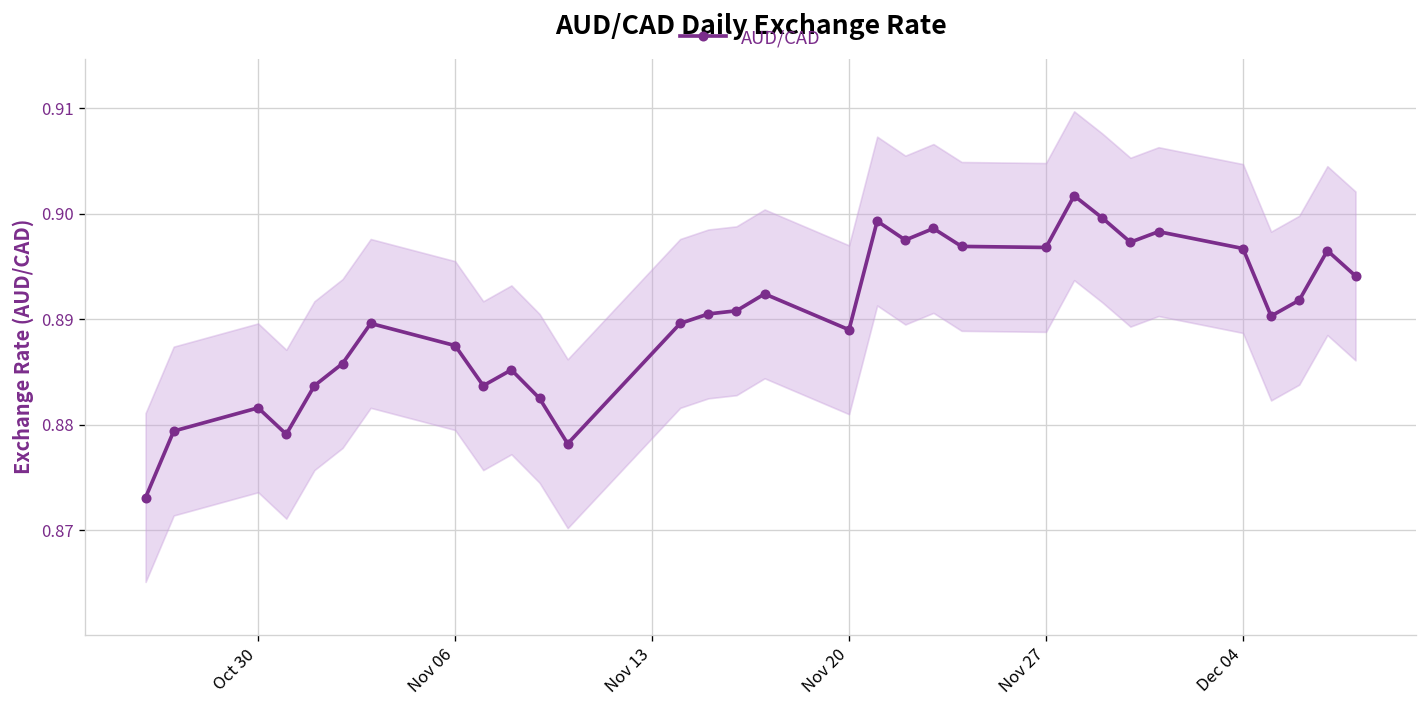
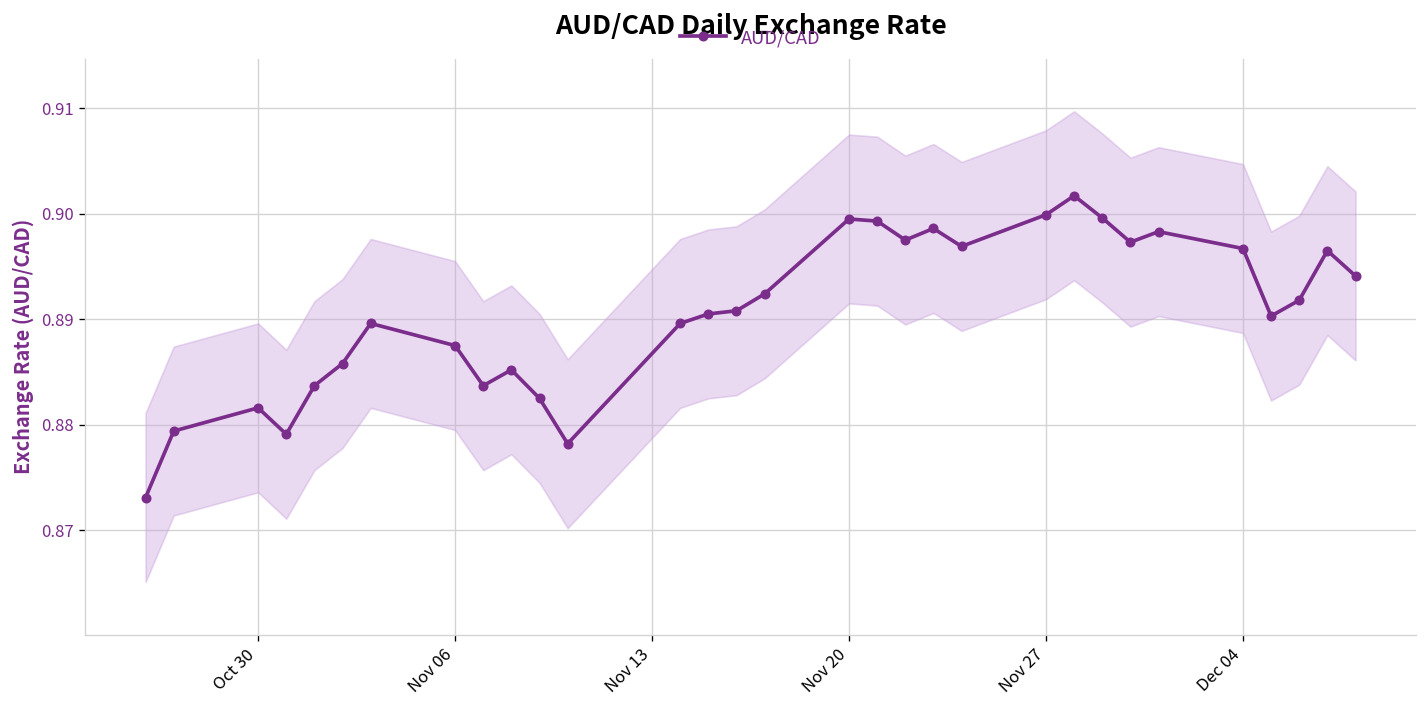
AUD/CAD, Nov 20: 0.889 -> 0.900
AUD/CAD, Nov 27: 0.897 -> 0.900
